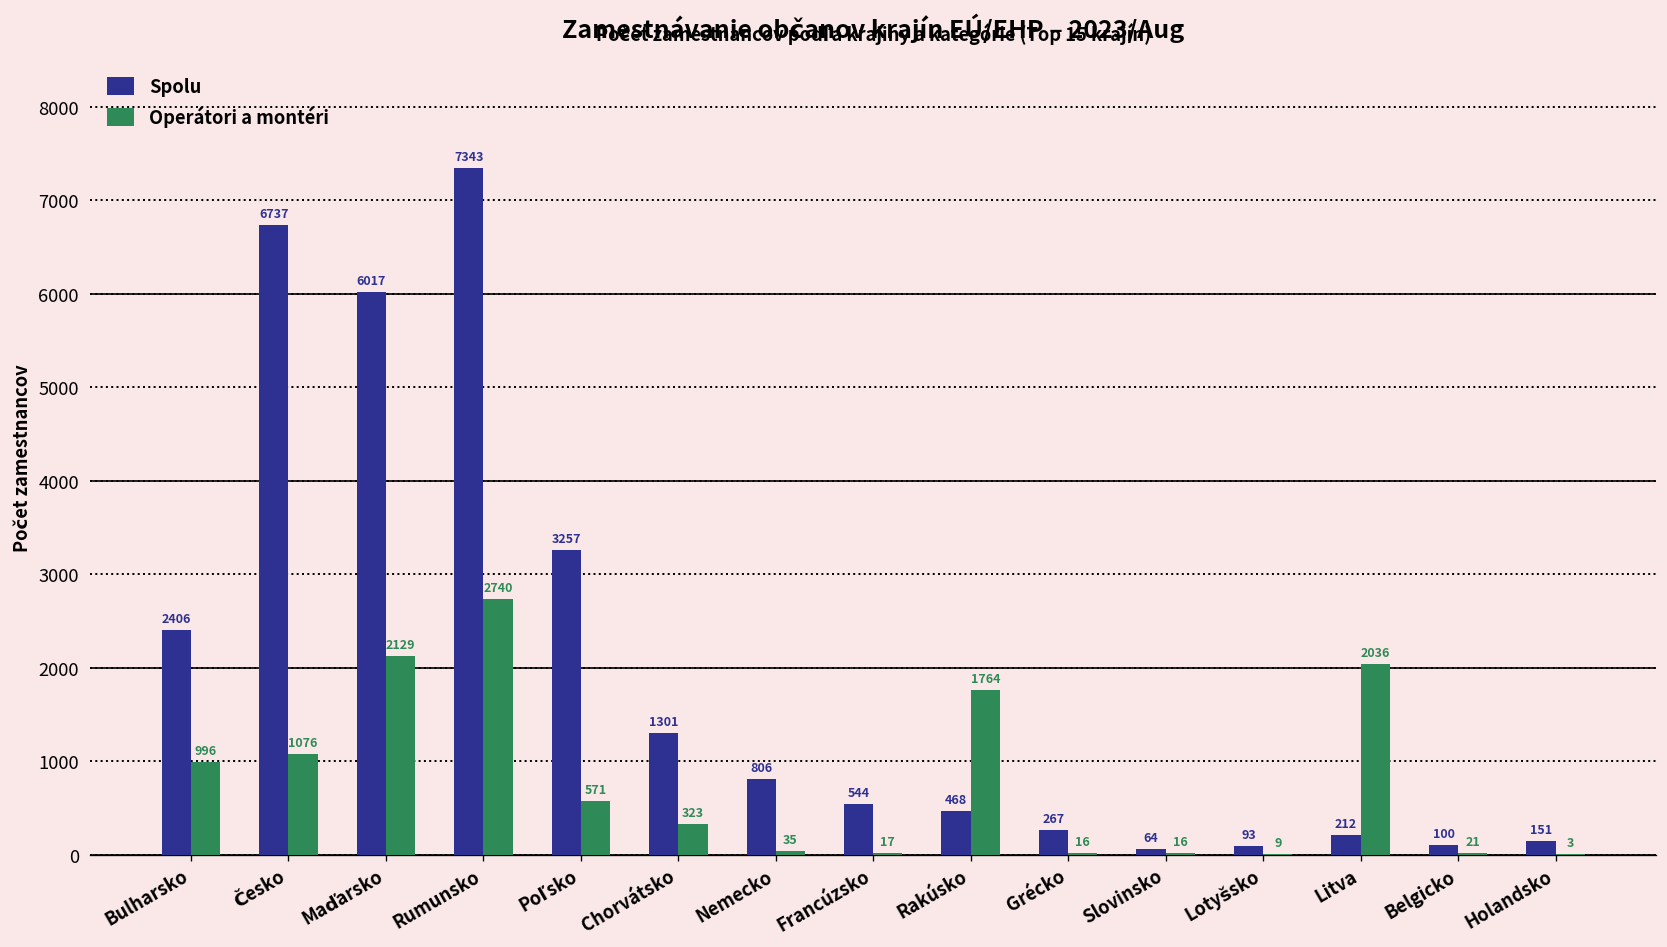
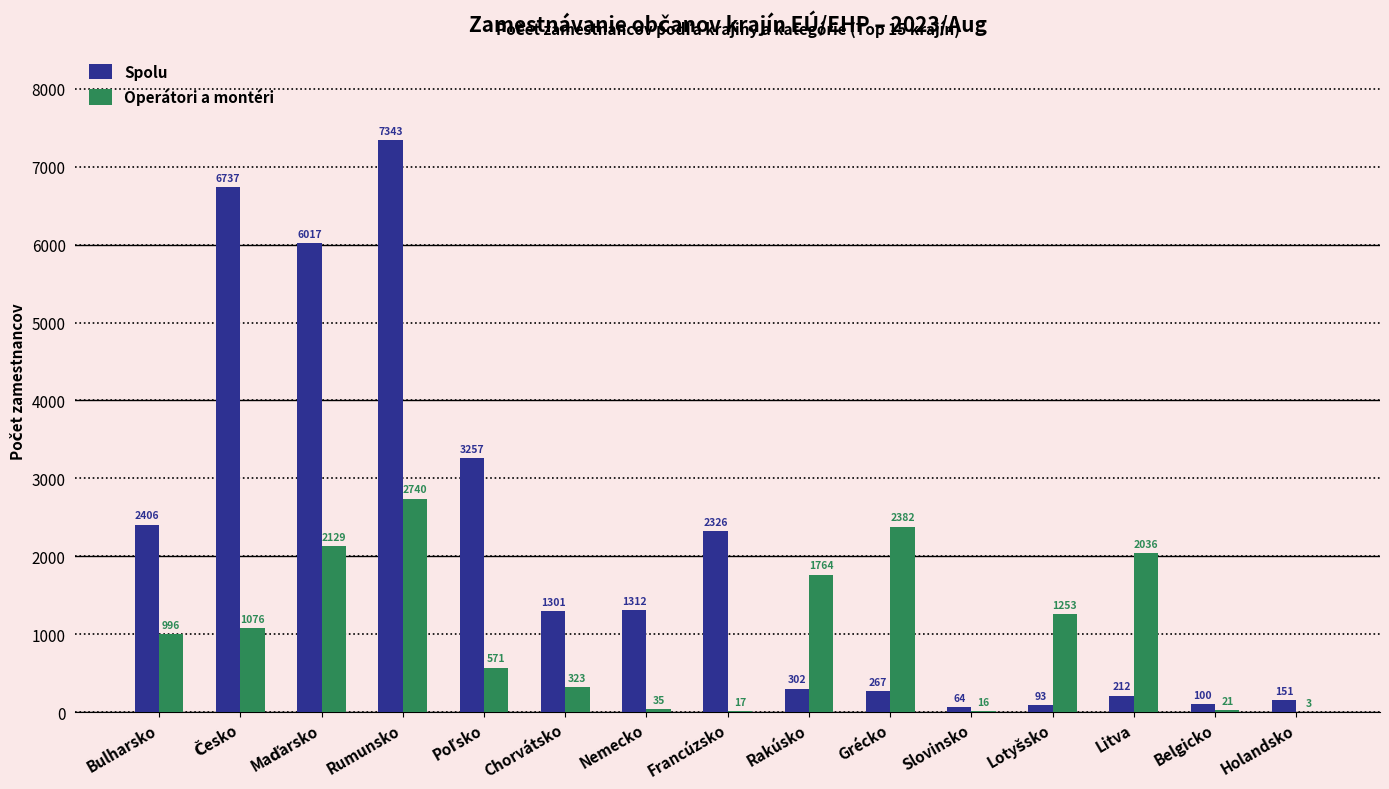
Spolu, Nemecko: 806 -> 1312
Spolu, Francúzsko: 544 -> 2326
Spolu, Rakúsko: 468 -> 302
Operátori a montéri, Grécko: 16 -> 2382
Operátori a montéri, Lotyšsko: 9 -> 1253
